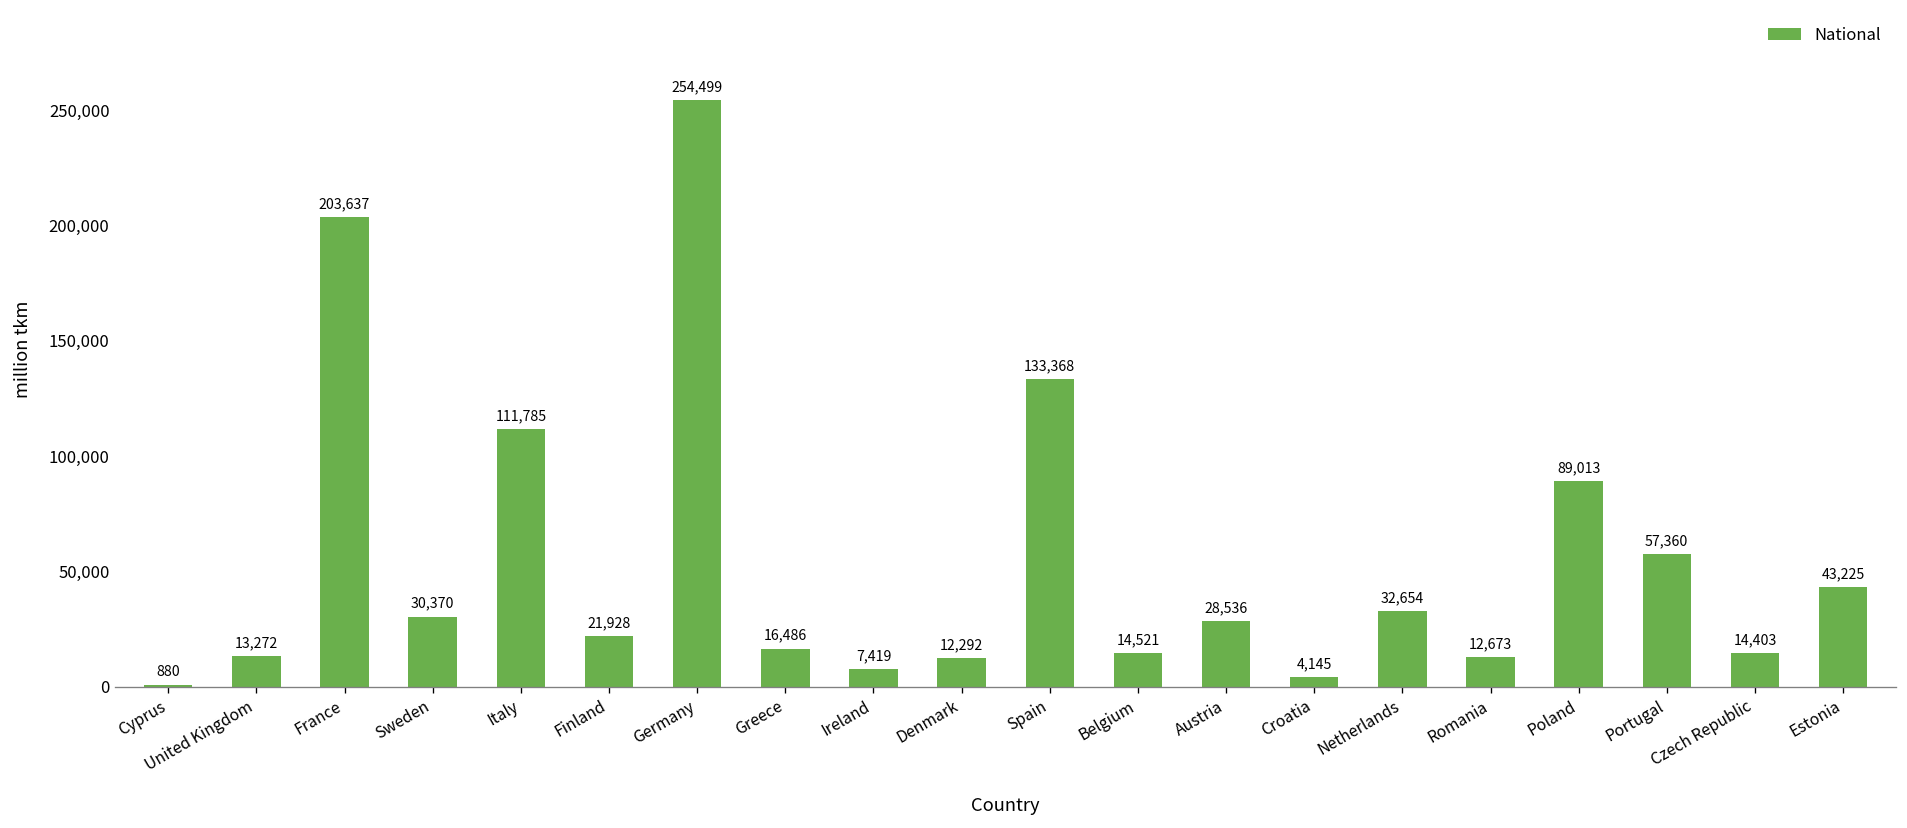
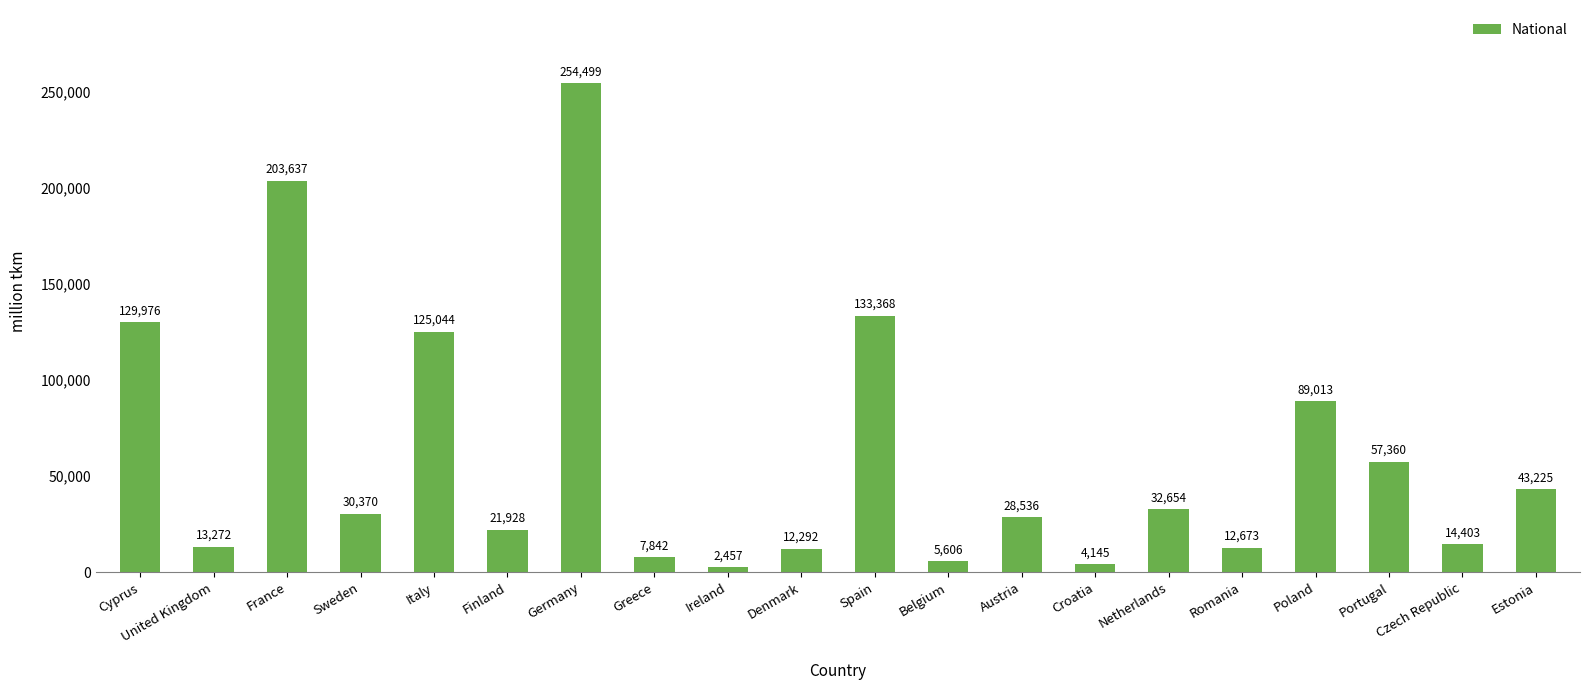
Cyprus: 880 -> 129,976
Italy: 111,785 -> 125,044
Greece: 16,486 -> 7,842
Ireland: 7,419 -> 2,457
Belgium: 14,521 -> 5,606
